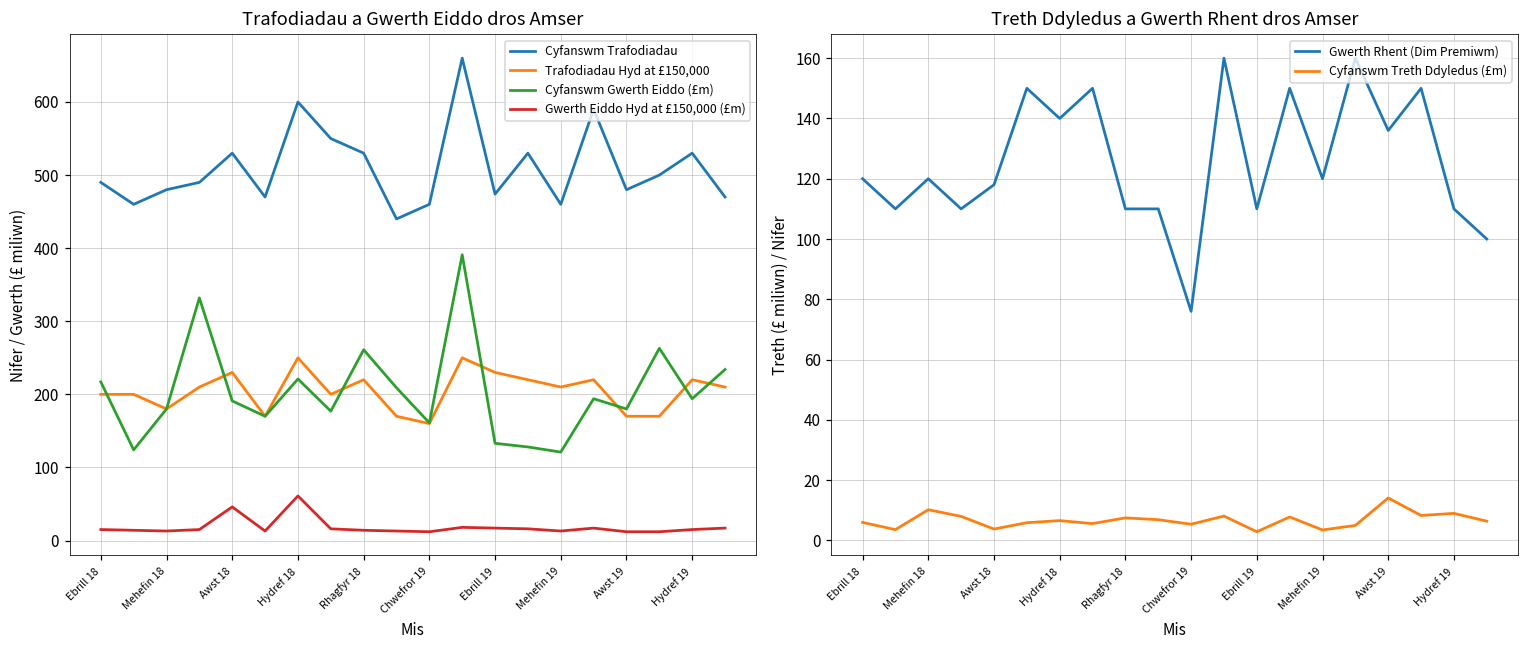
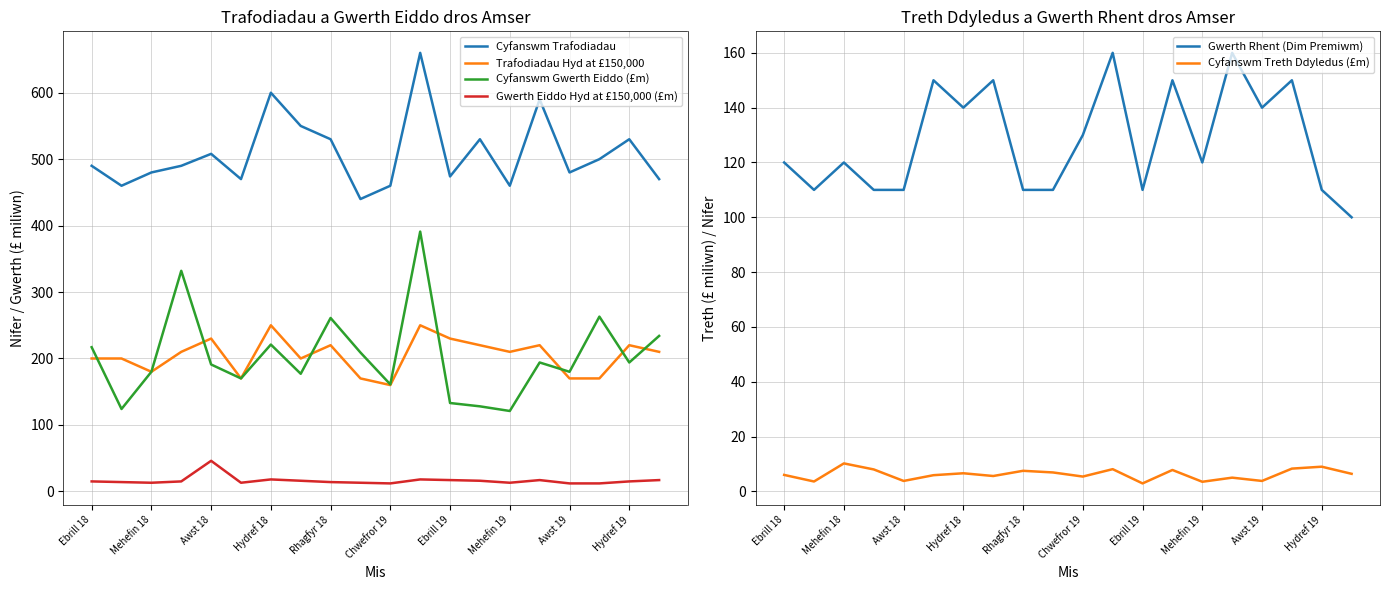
Trafodiadau a Gwerth Eiddo dros Amser, Cyfanswm Trafodiadau, Awst 18: 530 -> 510
Trafodiadau a Gwerth Eiddo dros Amser, Gwerth Eiddo Hyd at £150,000 (£m), Hydref 18: 60 -> 20
Treth Ddyledus a Gwerth Rhent dros Amser, Gwerth Rhent (Dim Premiwm), Awst 18: 118 -> 110
Treth Ddyledus a Gwerth Rhent dros Amser, Gwerth Rhent (Dim Premiwm), Chwefror 19: 76 -> 130
Treth Ddyledus a Gwerth Rhent dros Amser, Gwerth Rhent (Dim Premiwm), Awst 19: 136 -> 140
Treth Ddyledus a Gwerth Rhent dros Amser, Cyfanswm Treth Ddyledus (£m), Awst 19: 14 -> 4
